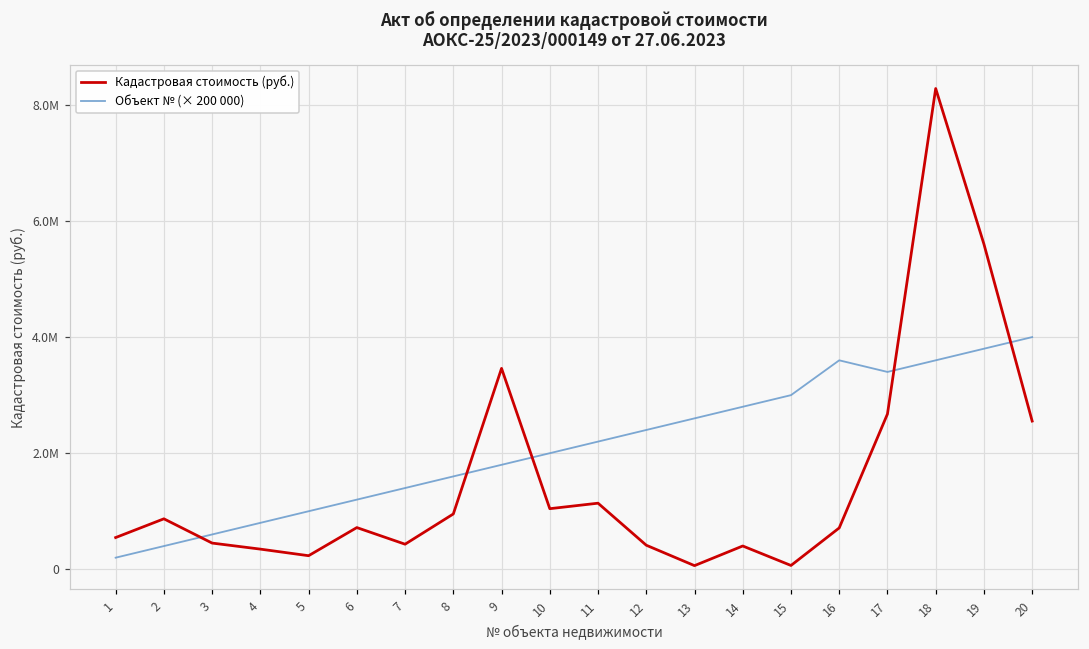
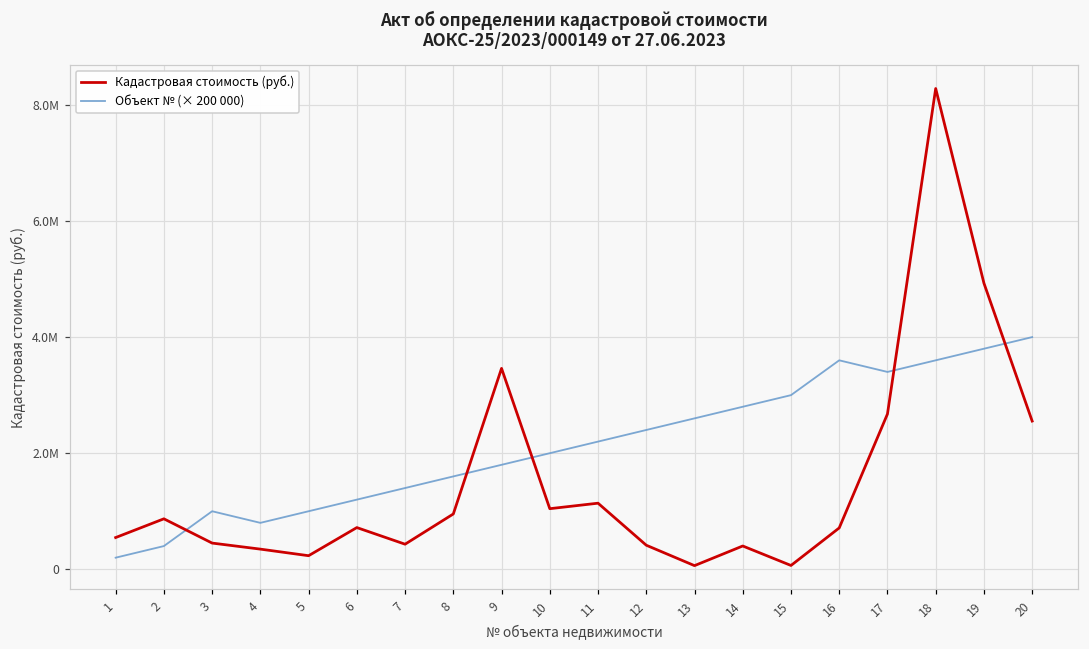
Объект № (× 200 000), 3: 600000 -> 1000000
Кадастровая стоимость (руб.), 19: 5600000 -> 4900000
